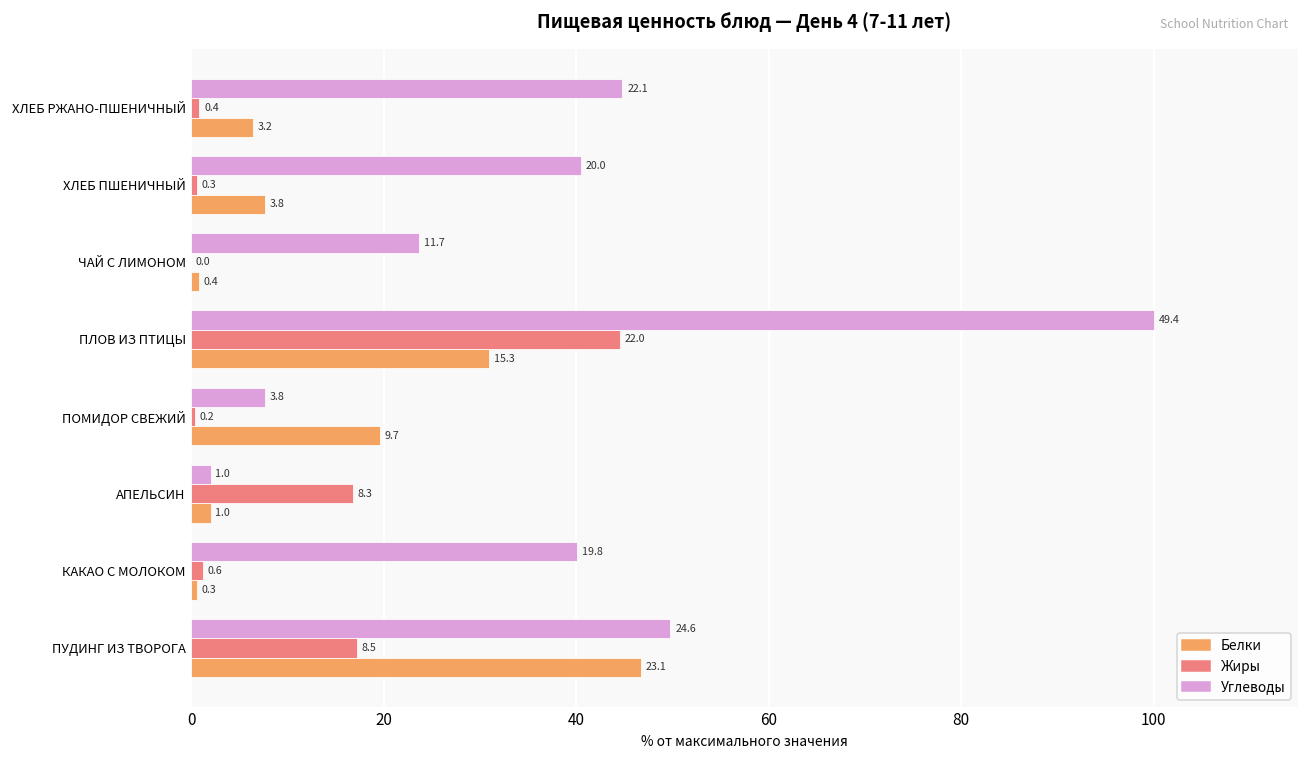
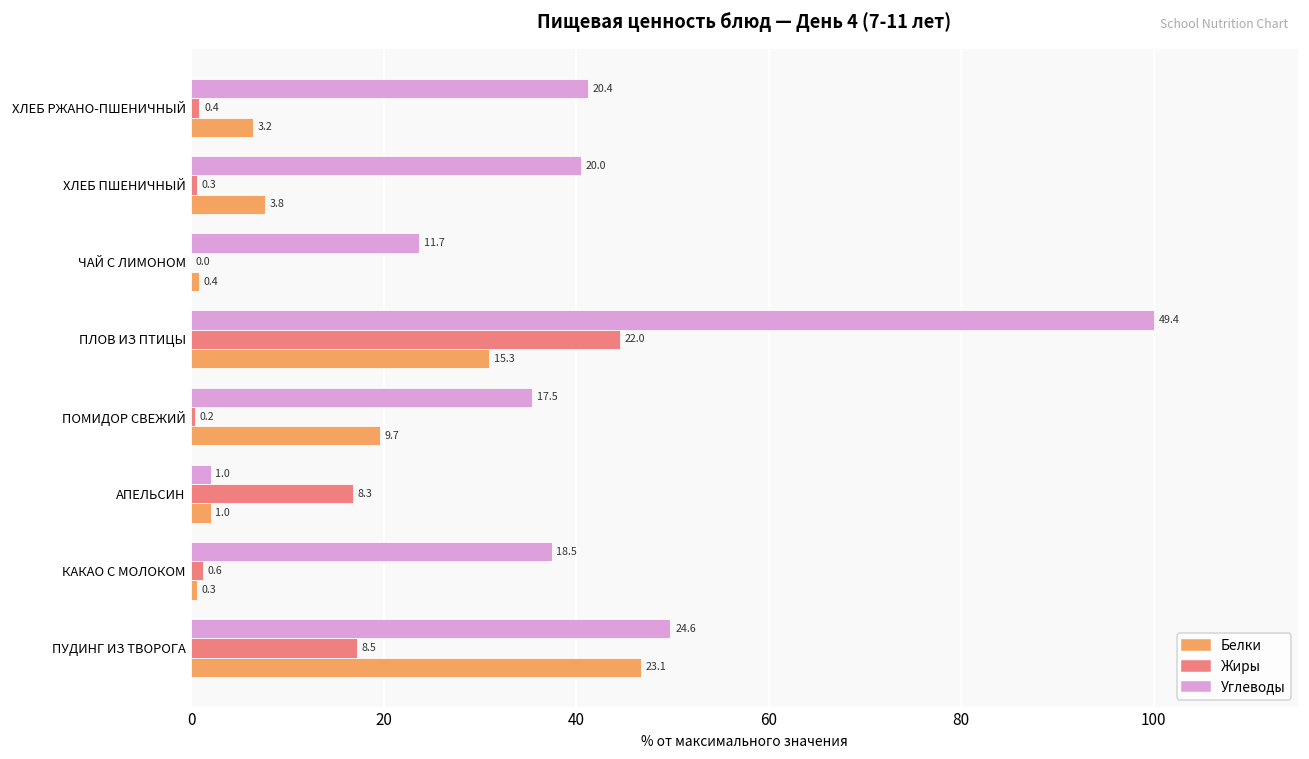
Углеводы, ХЛЕБ РЖАНО-ПШЕНИЧНЫЙ: 22.1 -> 20.4
Углеводы, ПОМИДОР СВЕЖИЙ: 3.8 -> 17.5
Углеводы, КАКАО С МОЛОКОМ: 19.8 -> 18.5
